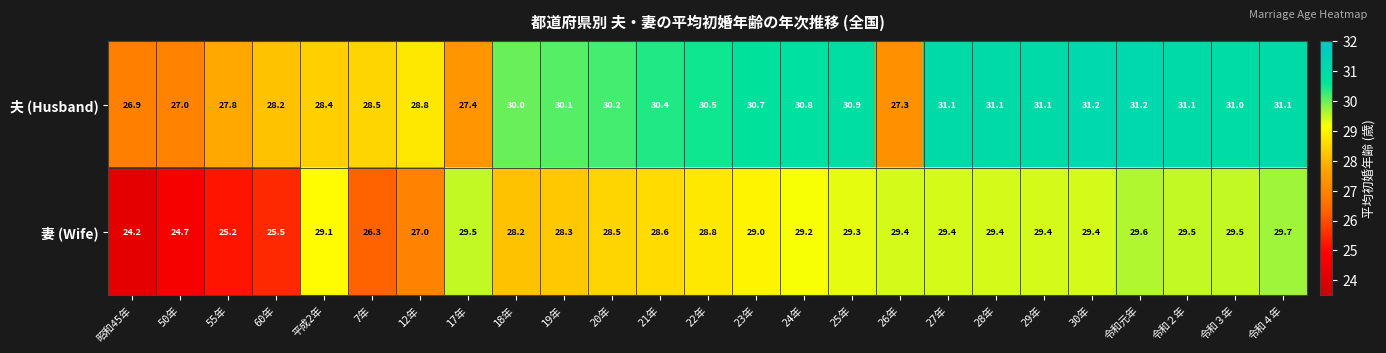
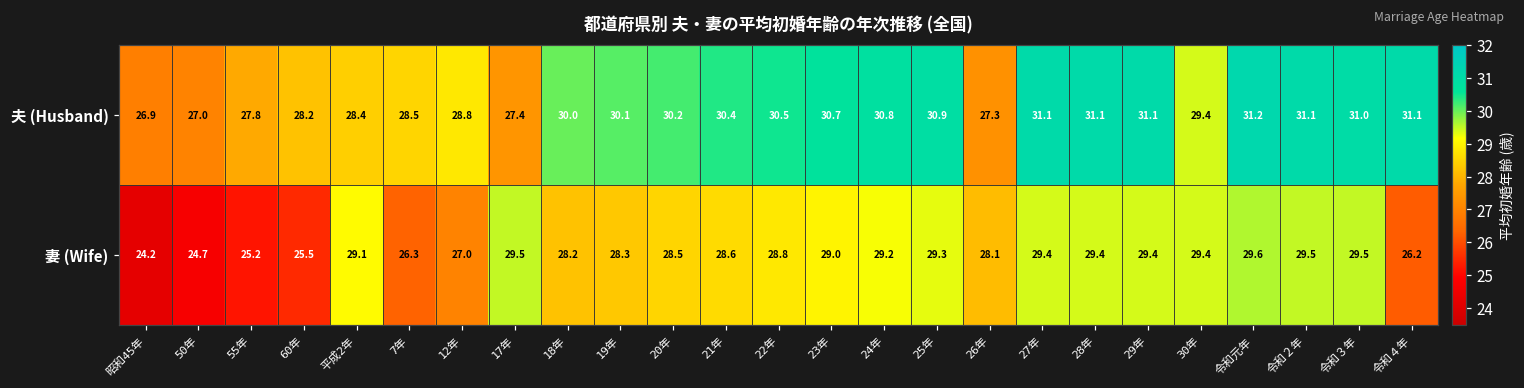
夫 (Husband), 30年: 31.2 -> 29.4
妻 (Wife), 26年: 29.4 -> 28.1
妻 (Wife), 令和４年: 29.7 -> 26.2
